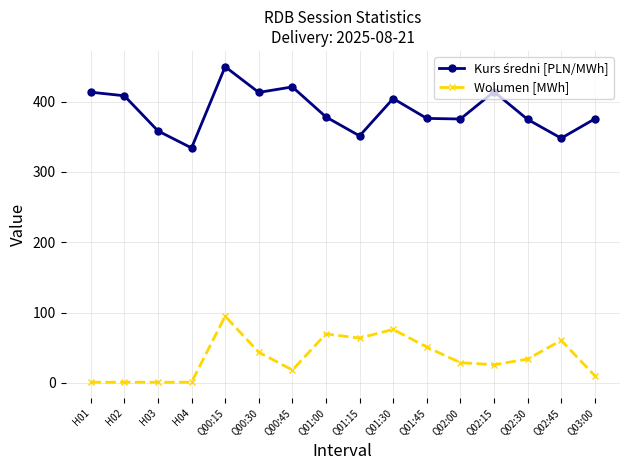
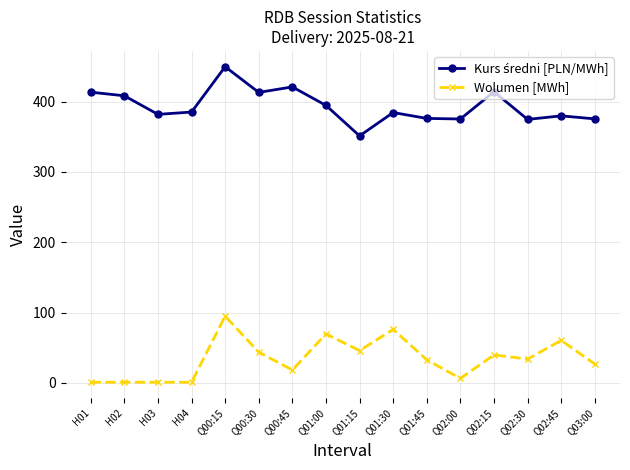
Kurs średni [PLN/MWh], H03: 360 -> 380
Kurs średni [PLN/MWh], H04: 330 -> 390
Kurs średni [PLN/MWh], Q01:00: 380 -> 390
Wolumen [MWh], Q01:15: 60 -> 50
Kurs średni [PLN/MWh], Q01:30: 400 -> 380
Wolumen [MWh], Q01:45: 50 -> 30
Wolumen [MWh], Q02:00: 30 -> 10
Wolumen [MWh], Q02:15: 30 -> 40
Kurs średni [PLN/MWh], Q02:45: 350 -> 380
Wolumen [MWh], Q03:00: 10 -> 30
